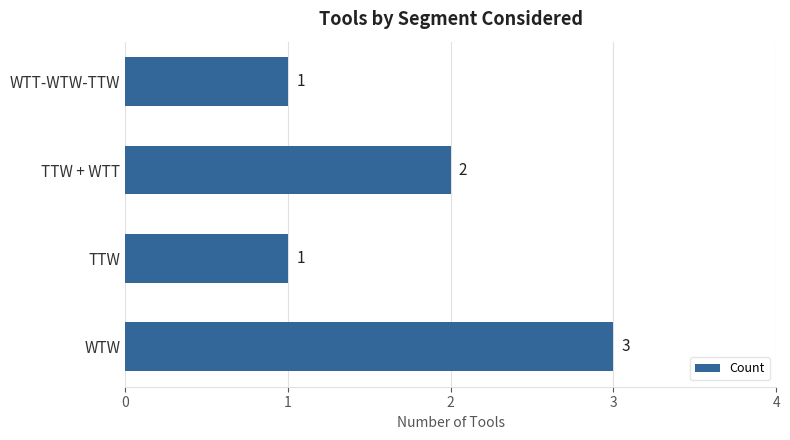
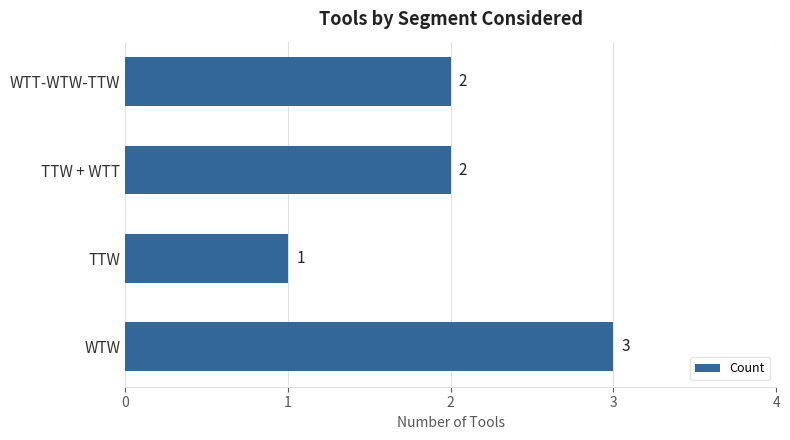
WTT-WTW-TTW: 1 -> 2
